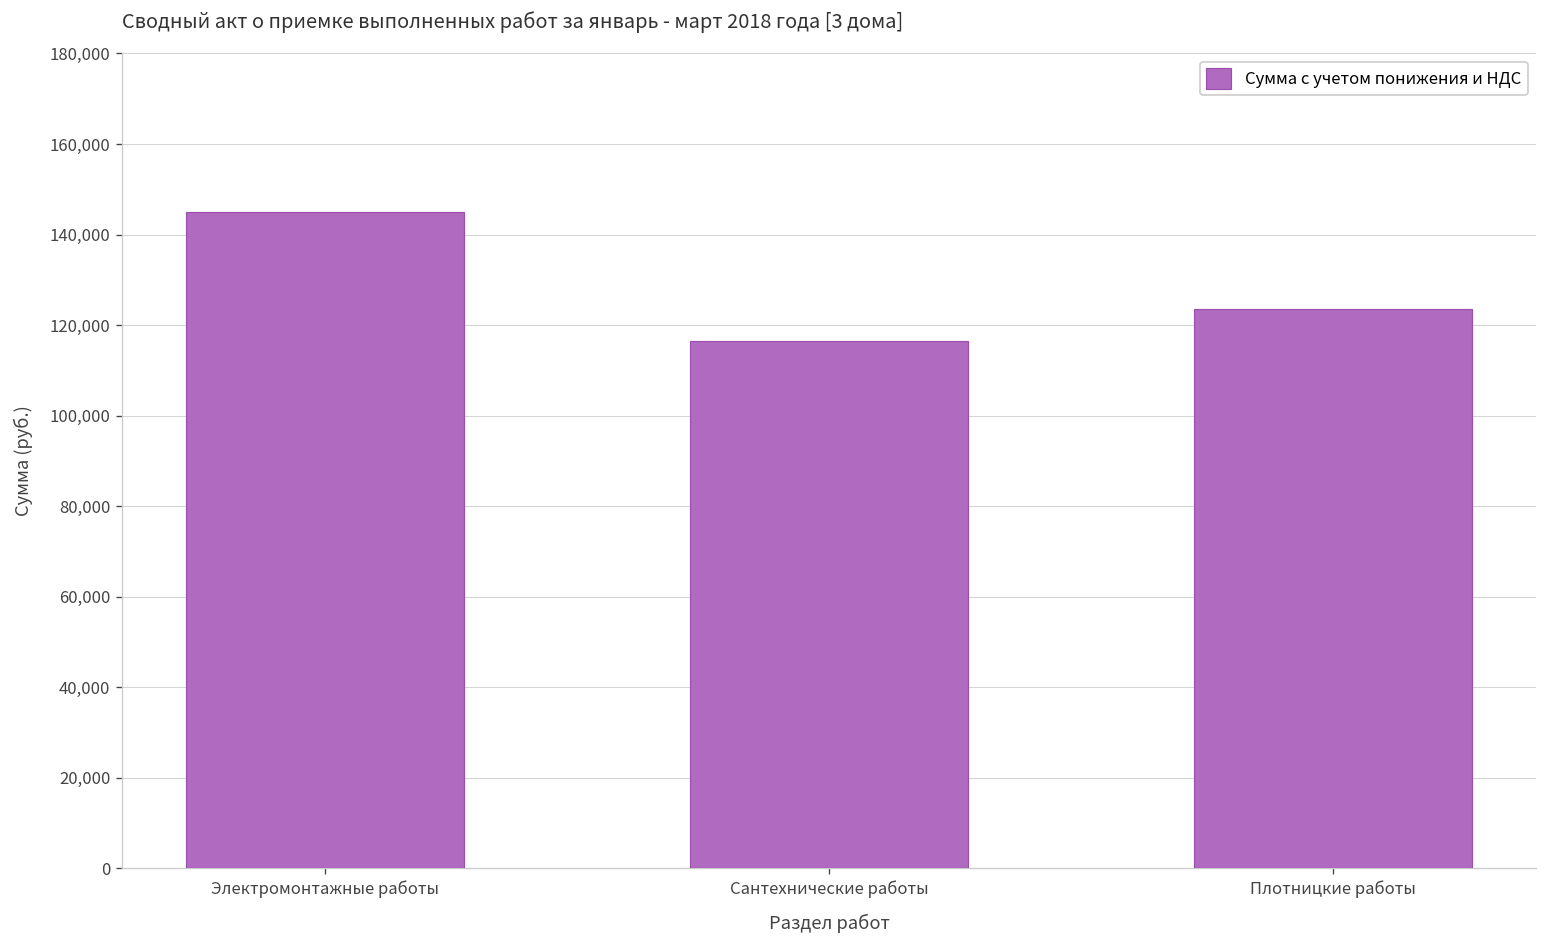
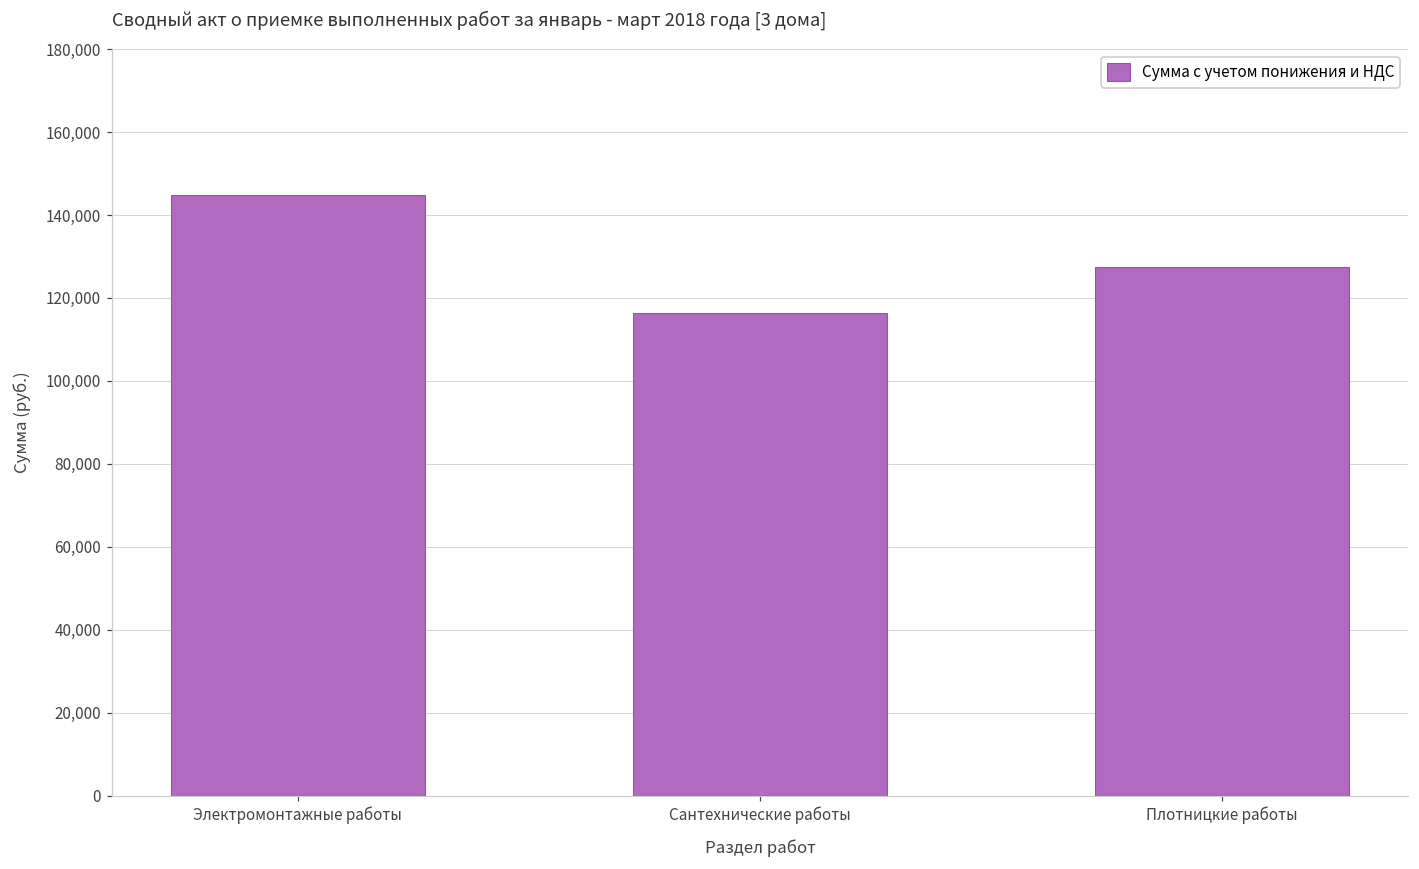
Плотницкие работы: 123,000 -> 127,000
